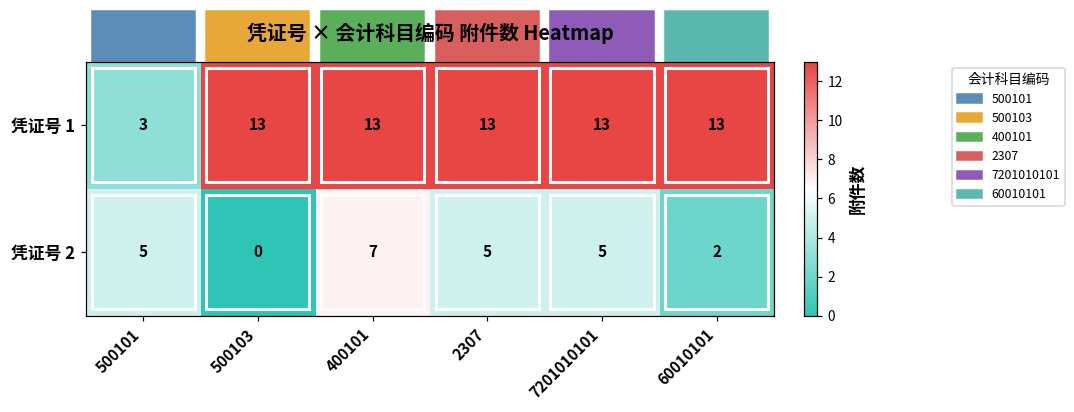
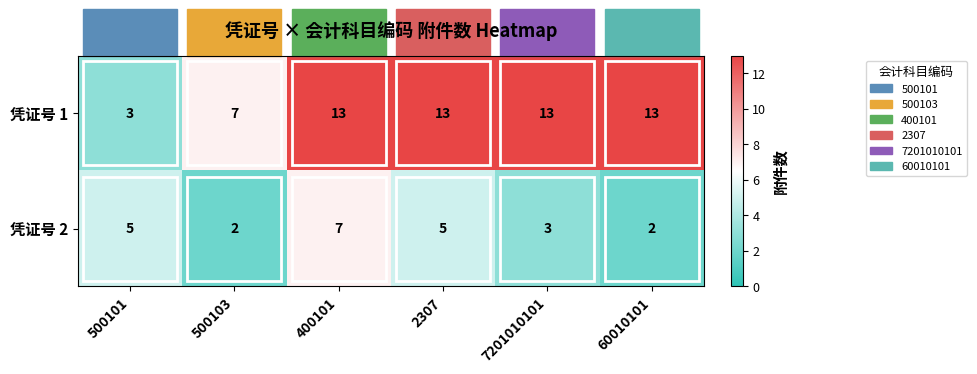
凭证号 1, 500103: 13 -> 7
凭证号 2, 500103: 0 -> 2
凭证号 2, 7201010101: 5 -> 3
